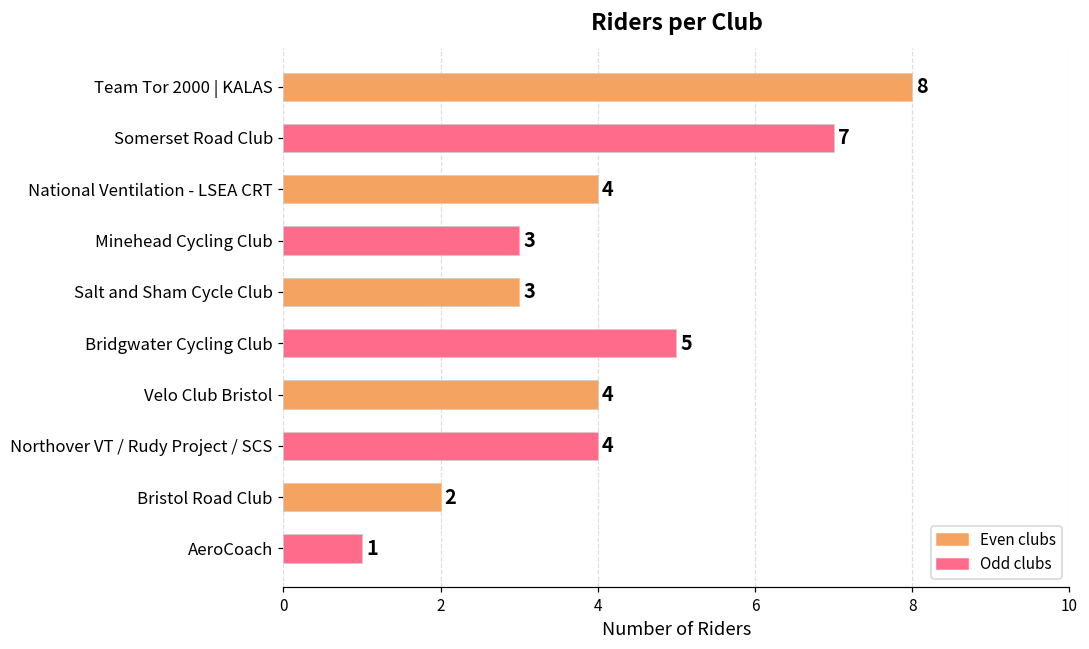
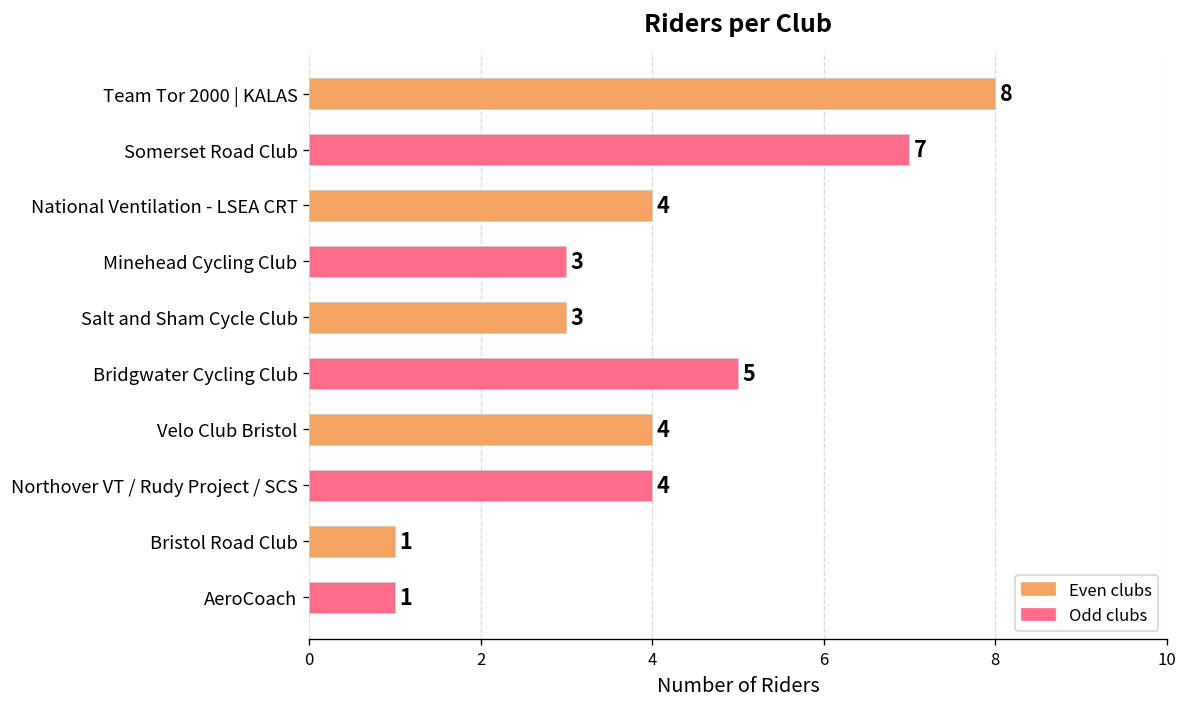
Bristol Road Club: 2 -> 1
